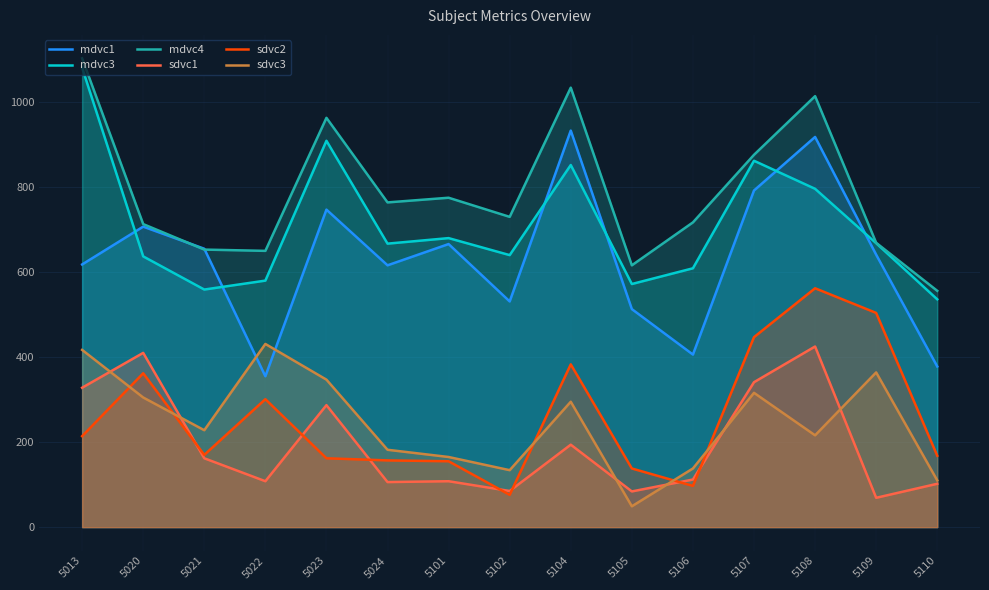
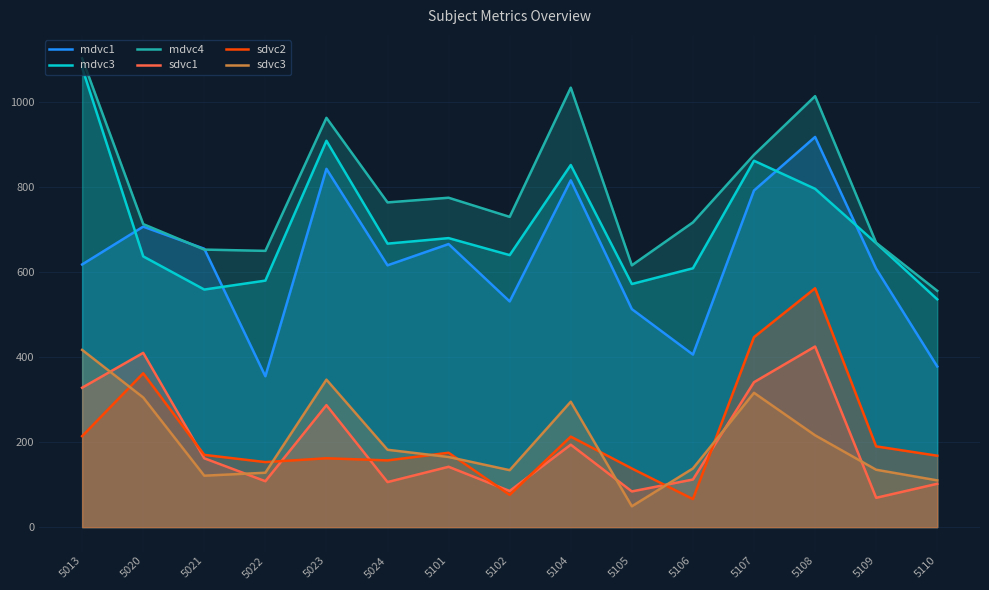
sdvc3, 5021: 230 -> 120
sdvc2, 5022: 300 -> 150
sdvc3, 5022: 430 -> 130
mdvc1, 5023: 750 -> 840
sdvc1, 5101: 110 -> 140
sdvc2, 5101: 160 -> 180
mdvc1, 5104: 930 -> 820
sdvc2, 5104: 380 -> 210
sdvc2, 5106: 100 -> 70
mdvc1, 5109: 640 -> 610
sdvc2, 5109: 500 -> 190
sdvc3, 5109: 360 -> 140
